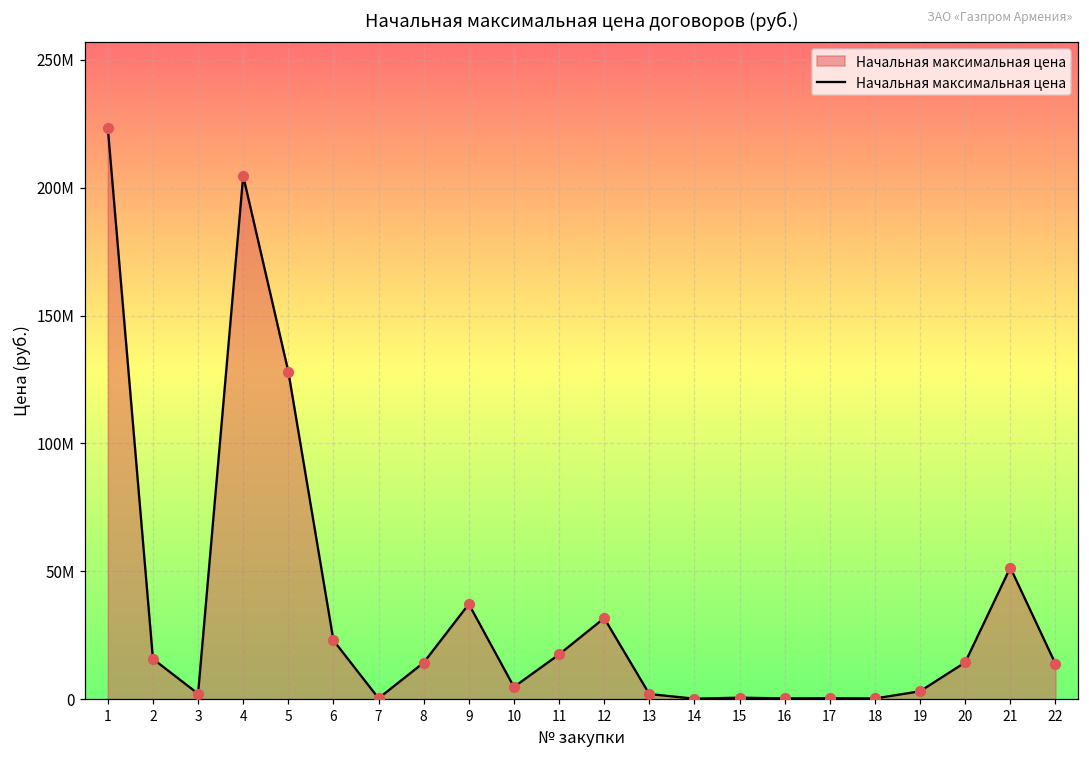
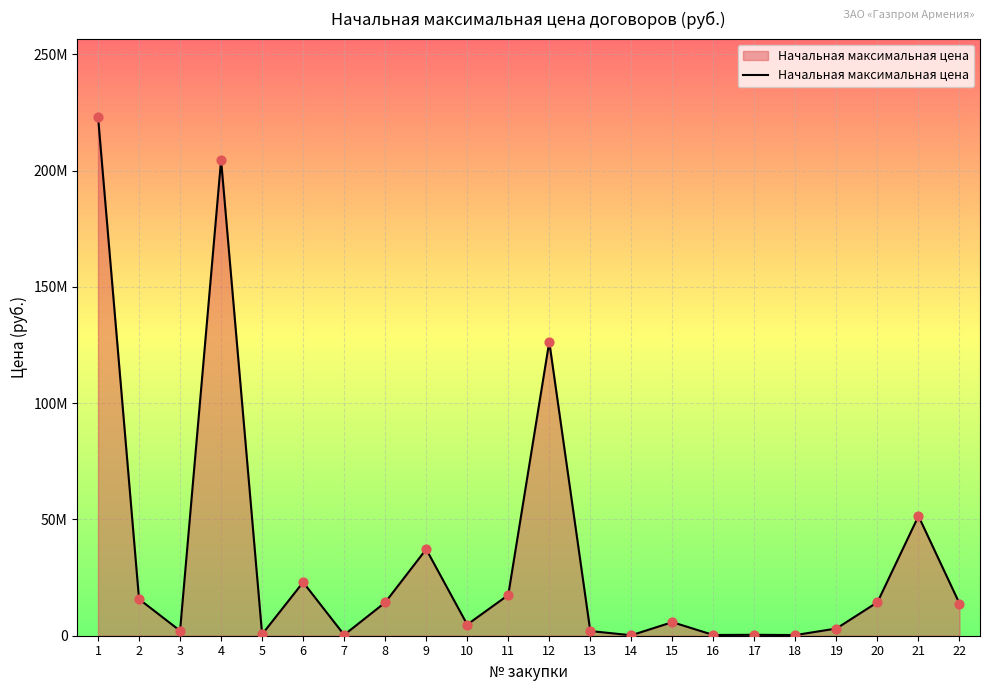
5: 128000000 -> 1000000
12: 32000000 -> 126000000
15: 1000000 -> 6000000
